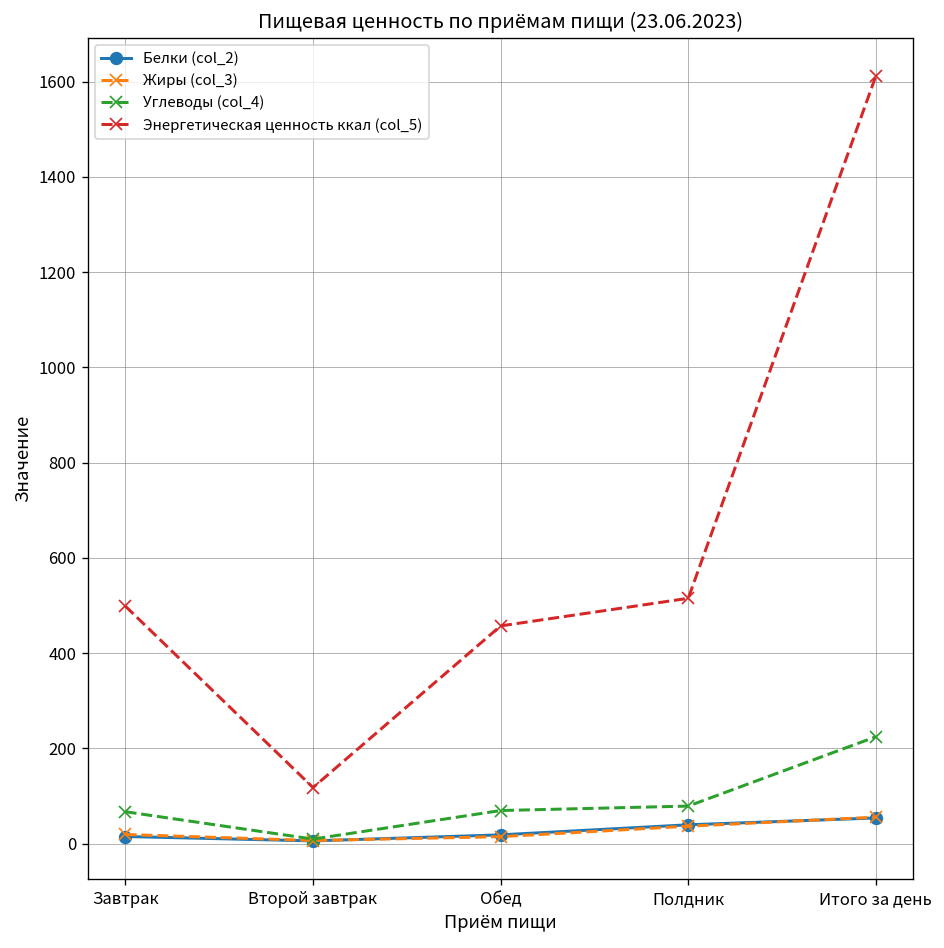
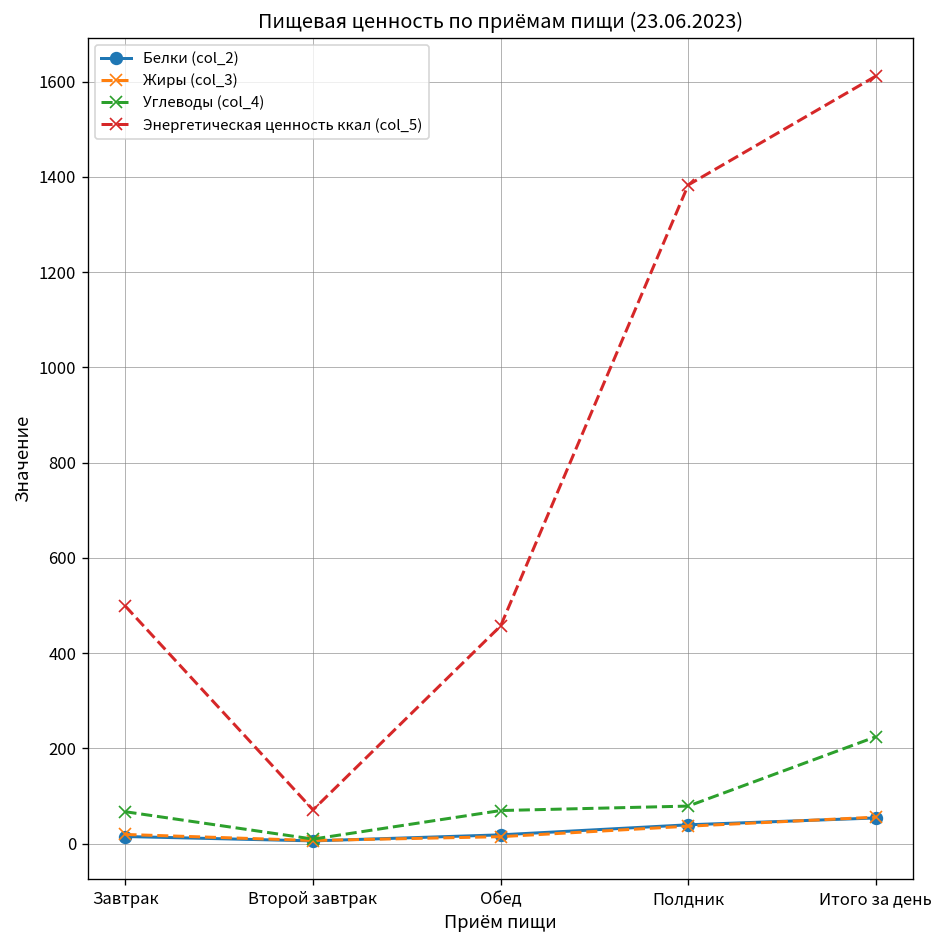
Энергетическая ценность ккал (col_5), Второй завтрак: 120 -> 70
Энергетическая ценность ккал (col_5), Полдник: 510 -> 1380
